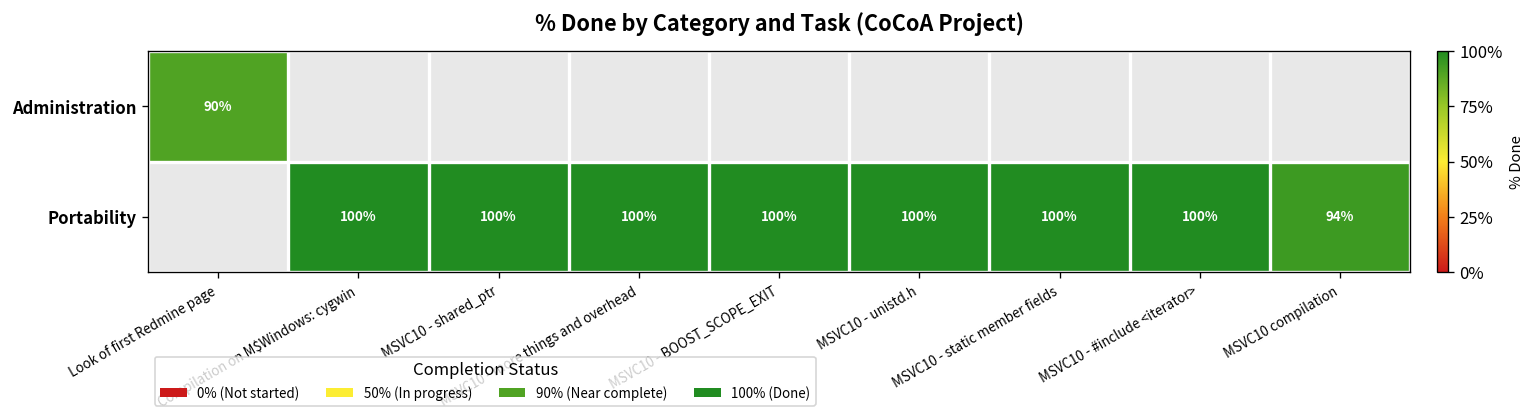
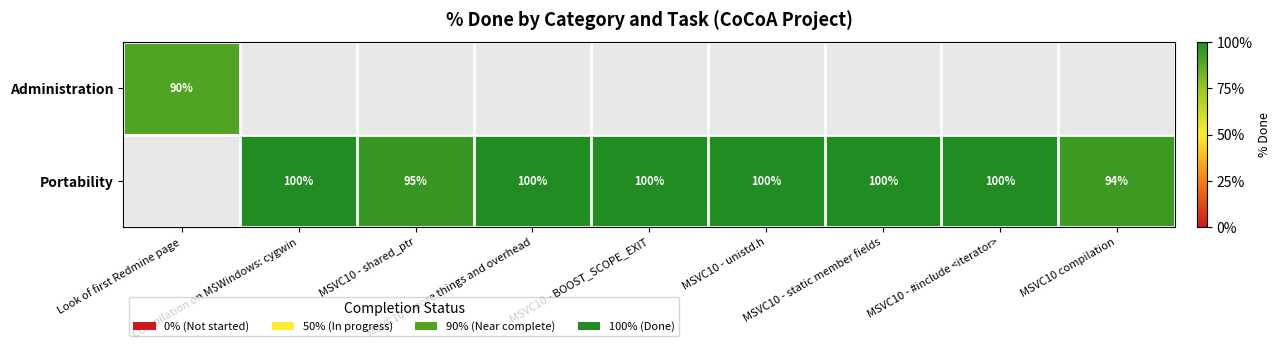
Portability, MSVC10 - shared_ptr: 100% -> 95%
